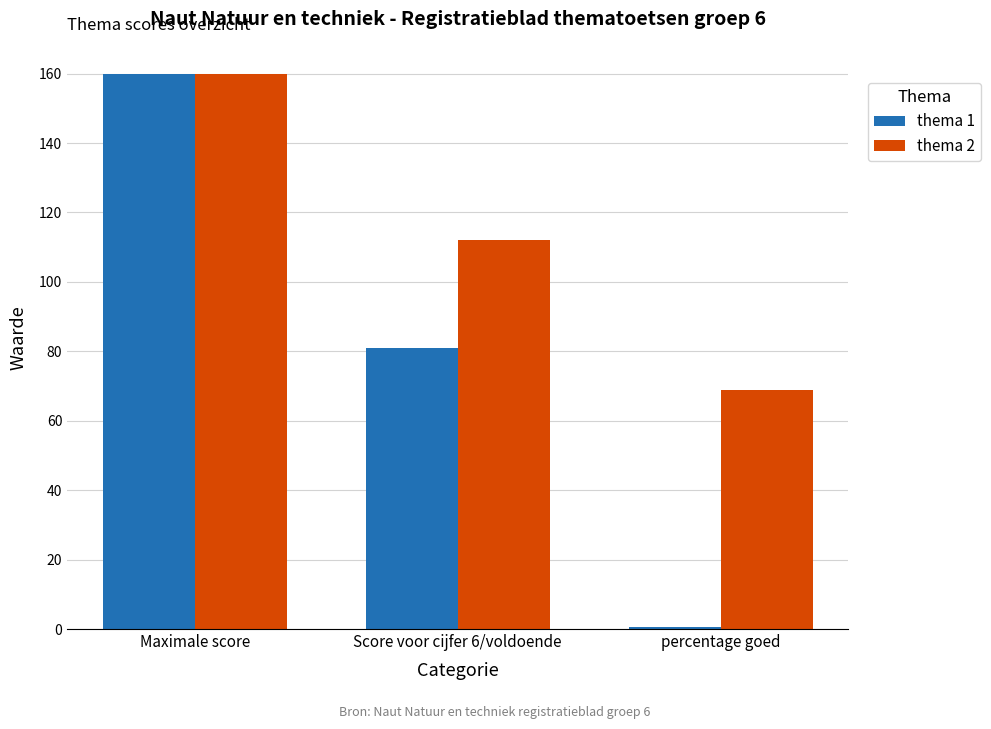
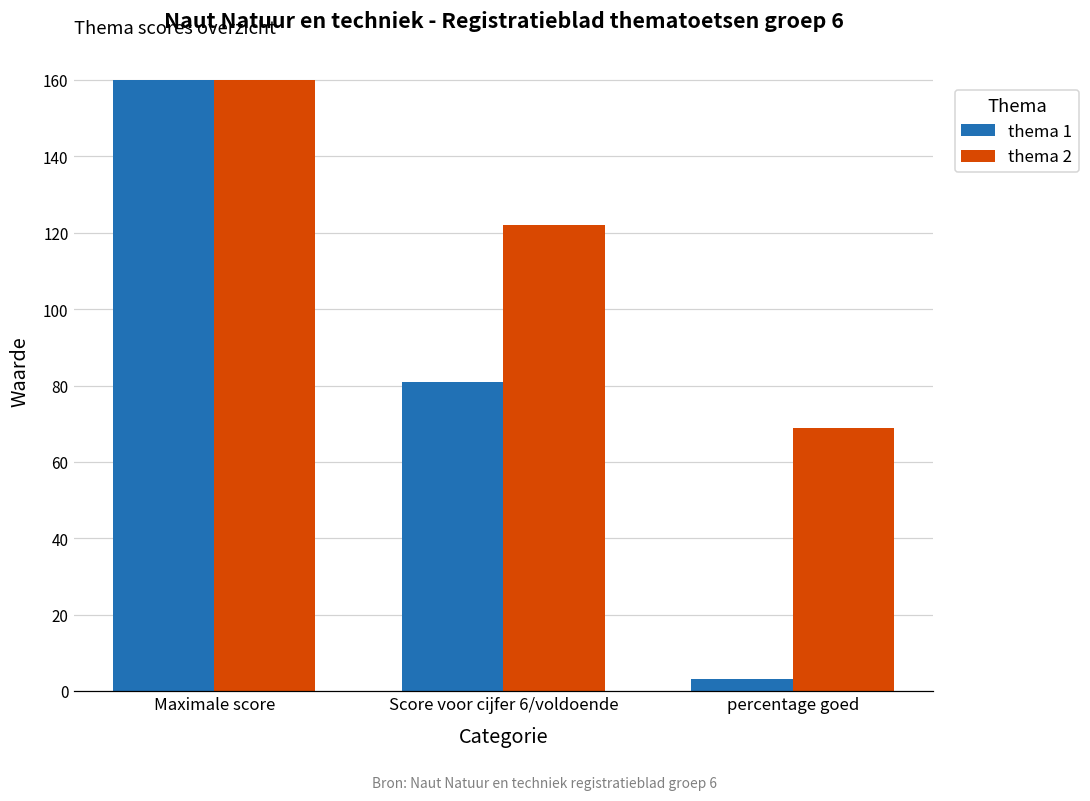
thema 2, Score voor cijfer 6/voldoende: 112 -> 122
thema 1, percentage goed: 1 -> 3
